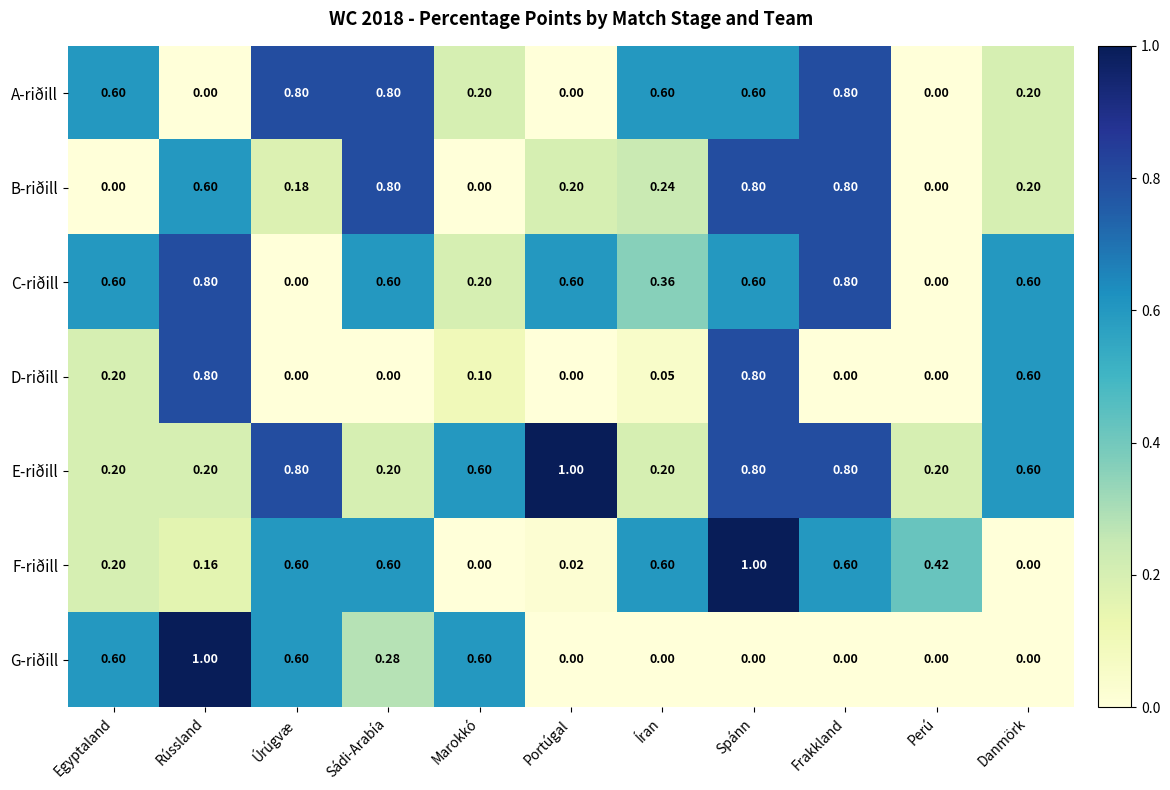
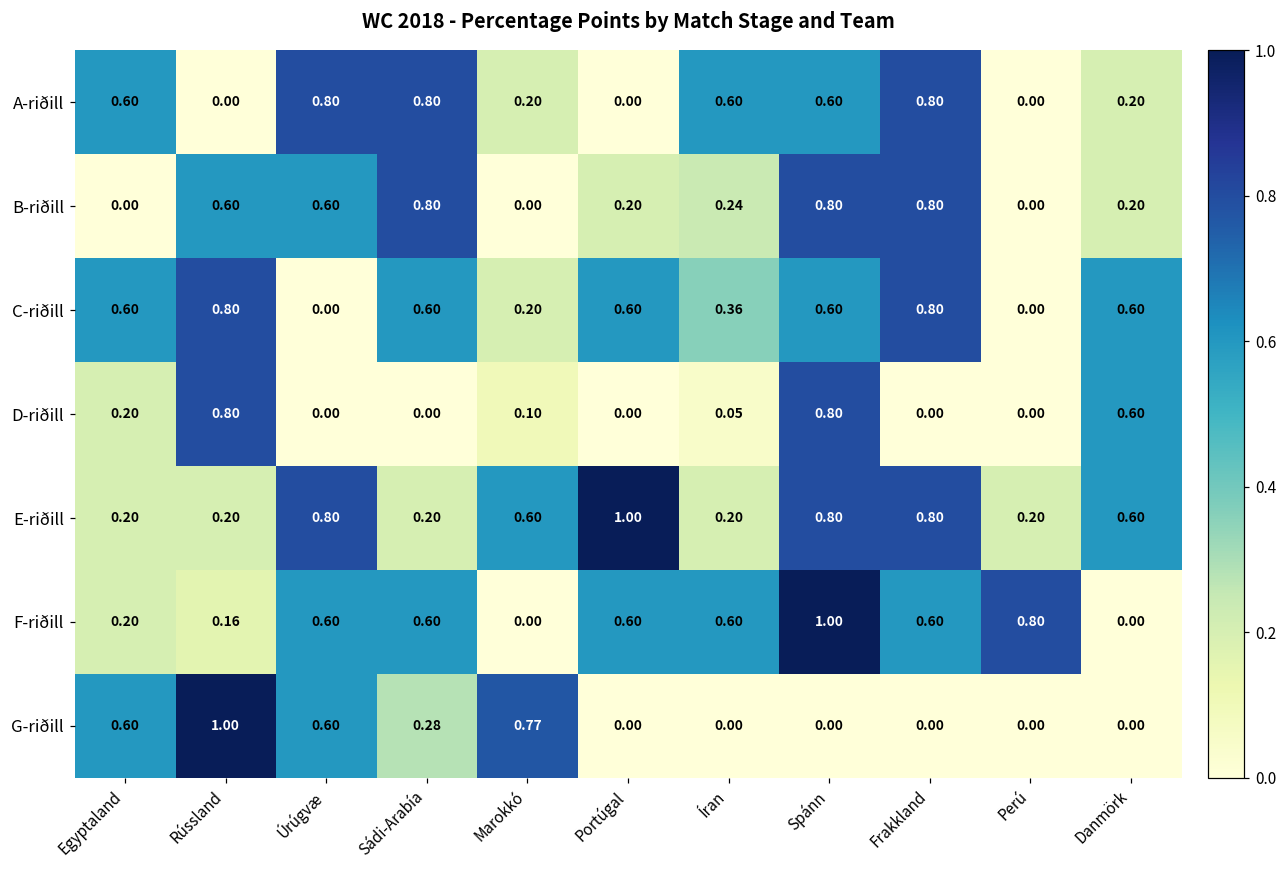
B-riðill, Úrúgvæ: 0.18 -> 0.60
F-riðill, Portúgal: 0.02 -> 0.60
F-riðill, Perú: 0.42 -> 0.80
G-riðill, Marokkó: 0.60 -> 0.77
